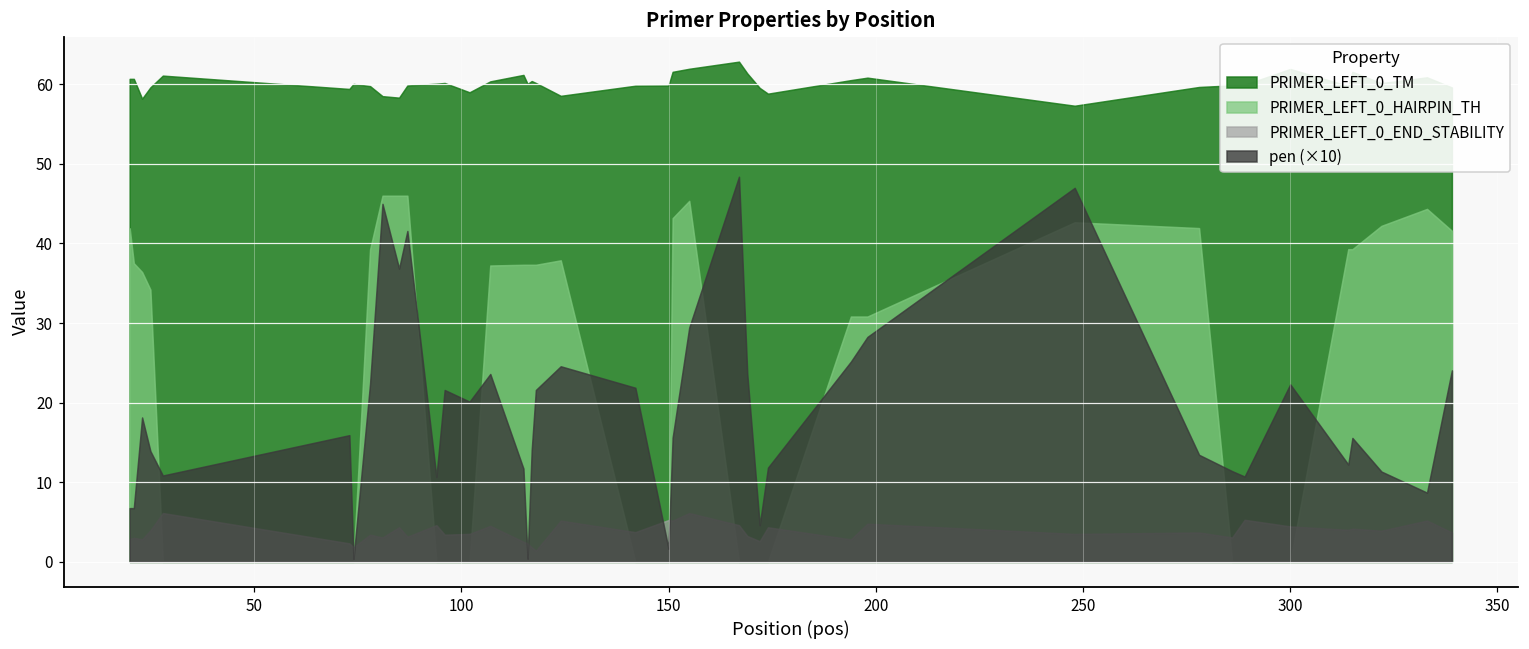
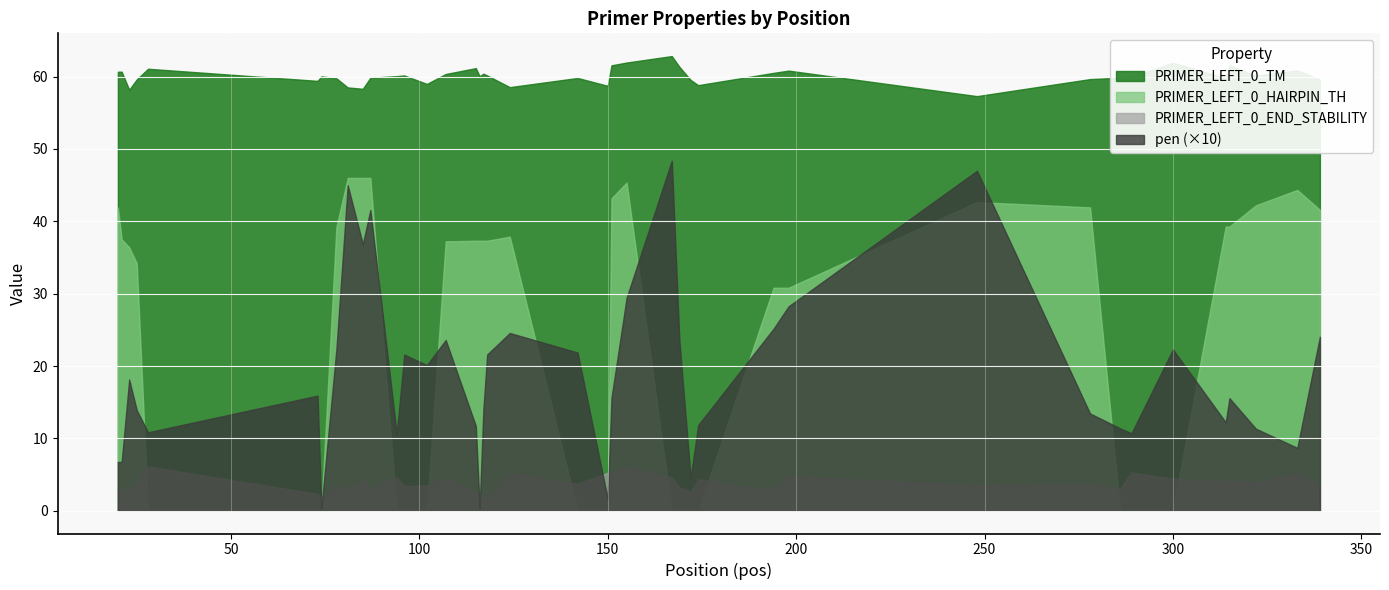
PRIMER_LEFT_0_TM, 150: 60 -> 59
